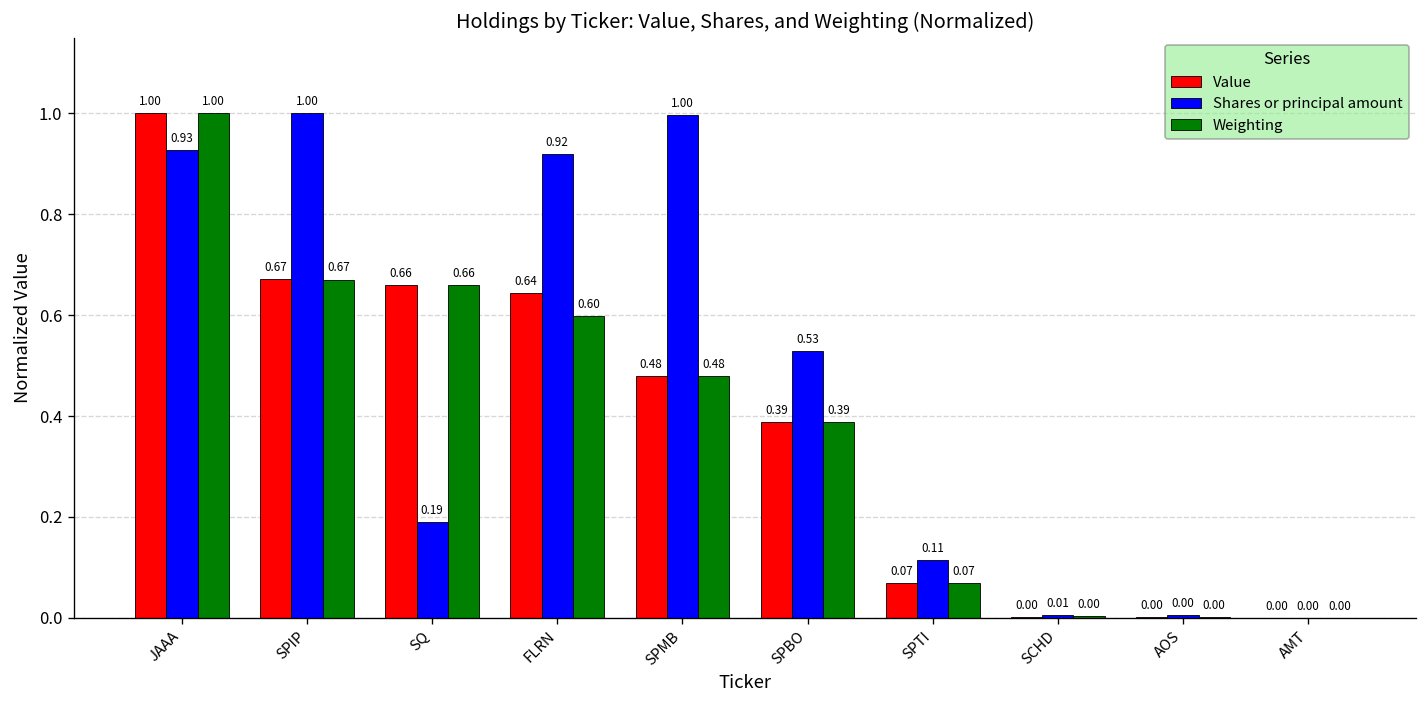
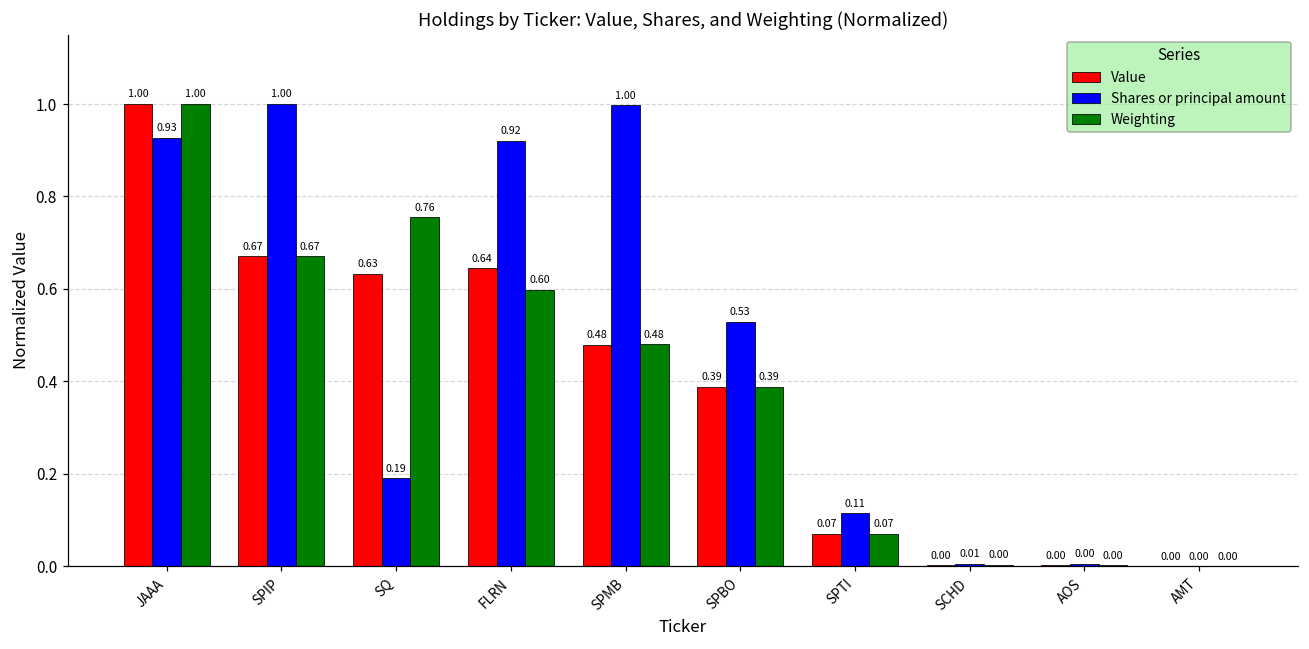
Value, SQ: 0.66 -> 0.63
Weighting, SQ: 0.66 -> 0.76
